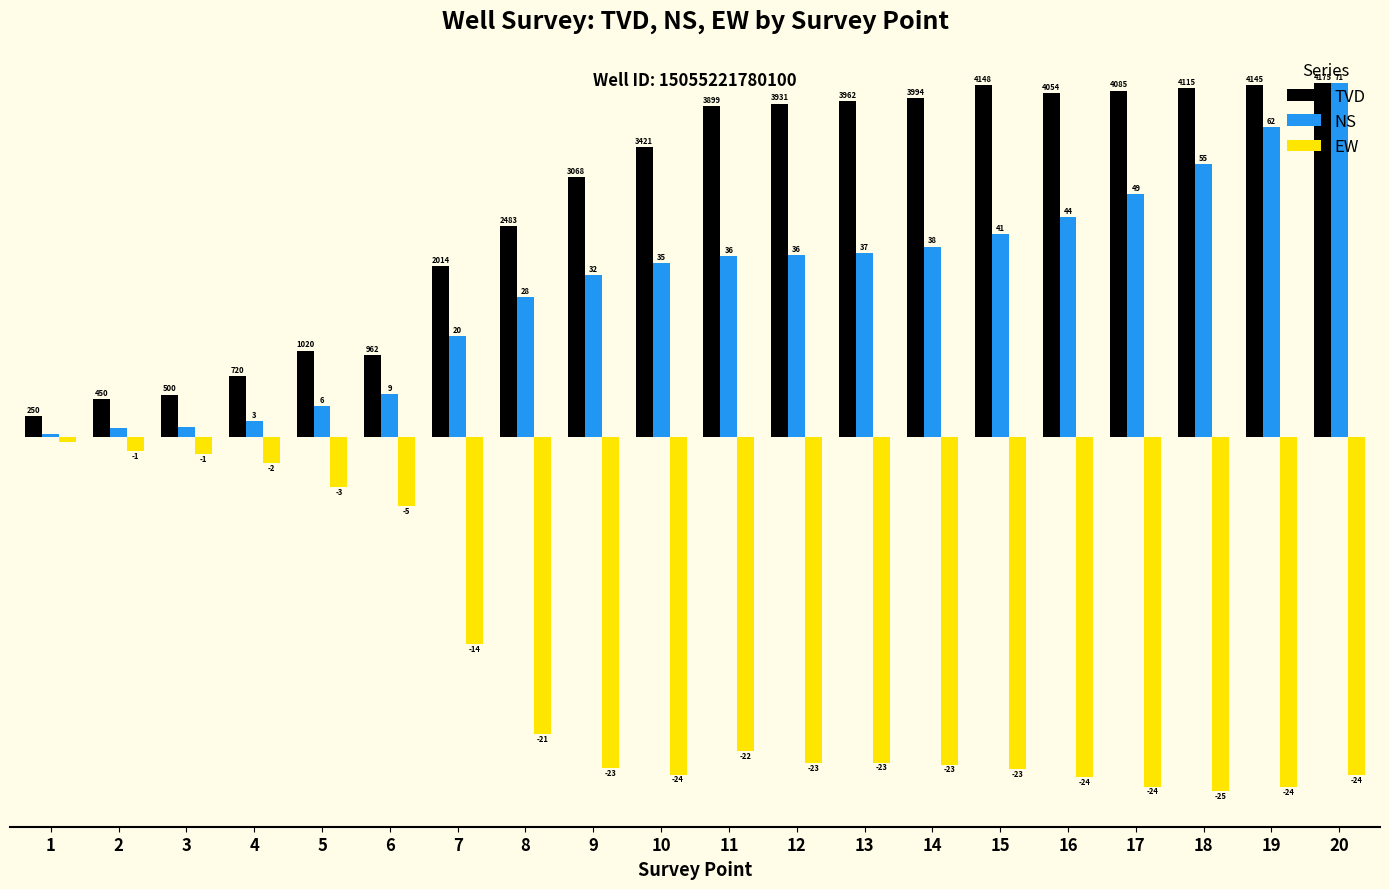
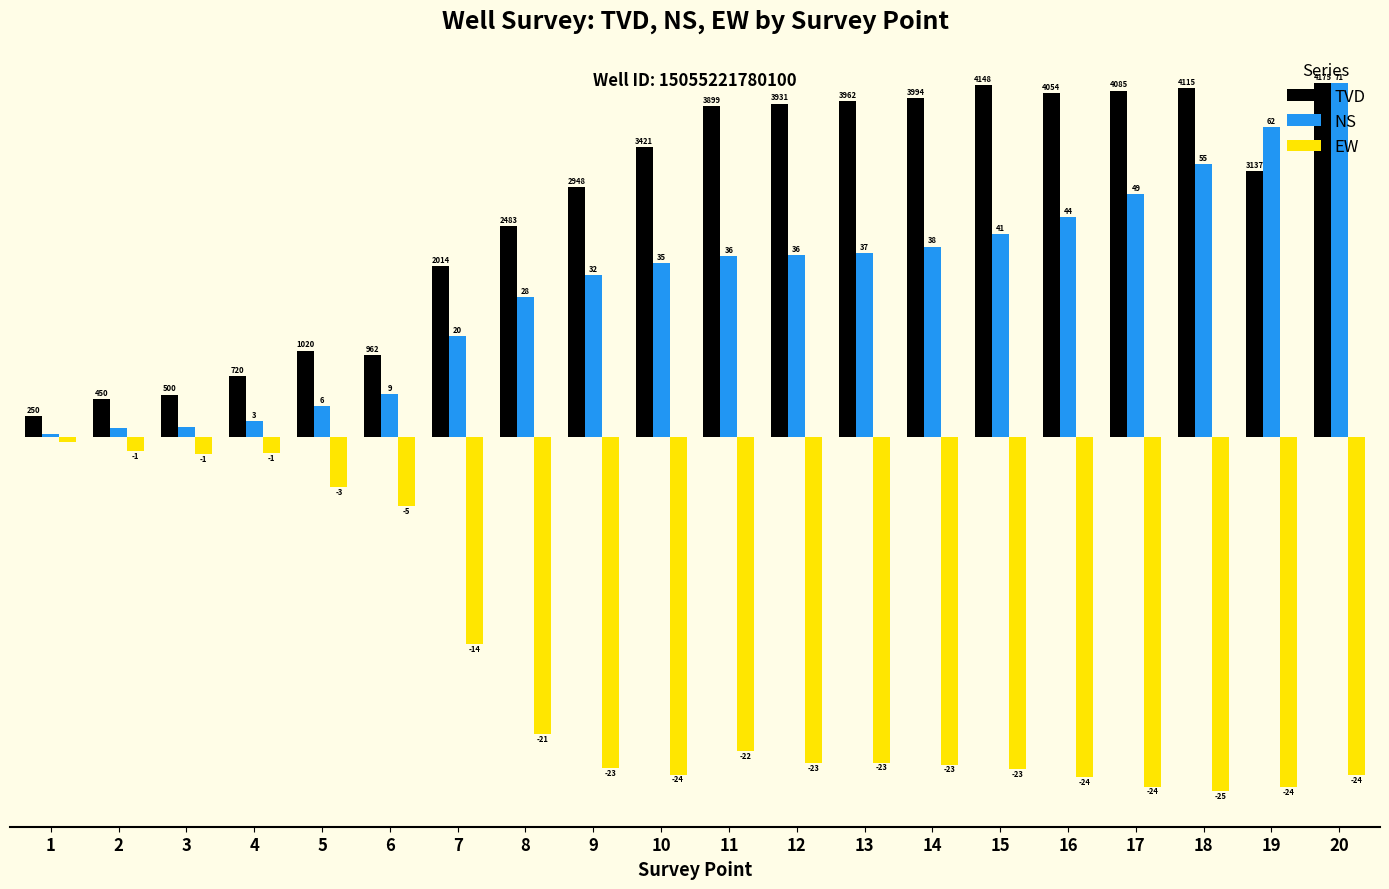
EW, 4: -2 -> -1
TVD, 9: 3068 -> 2948
TVD, 19: 4145 -> 3137
